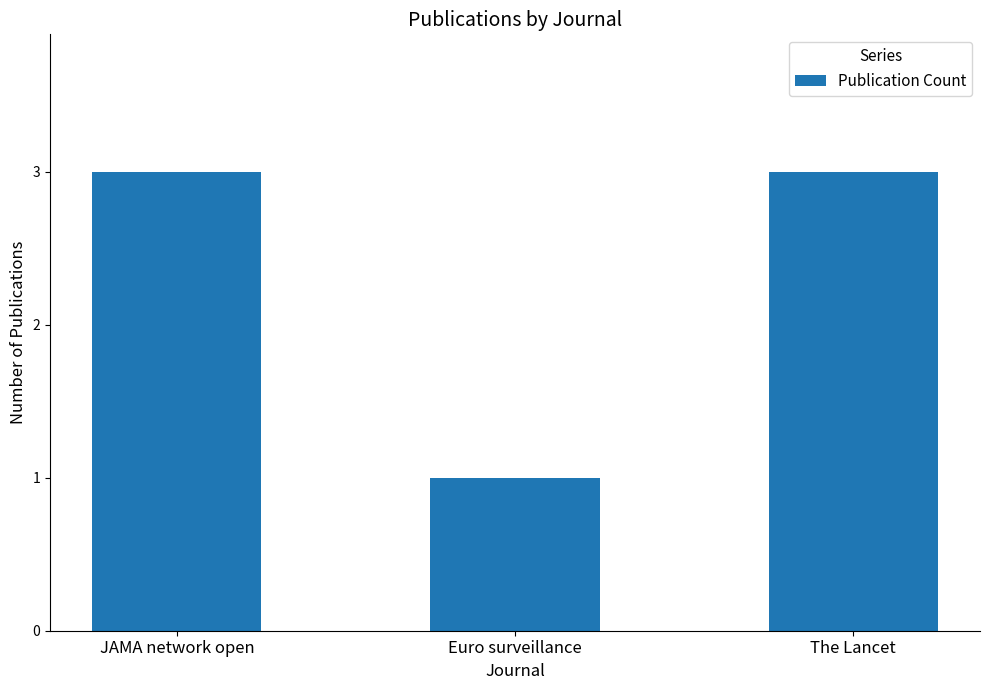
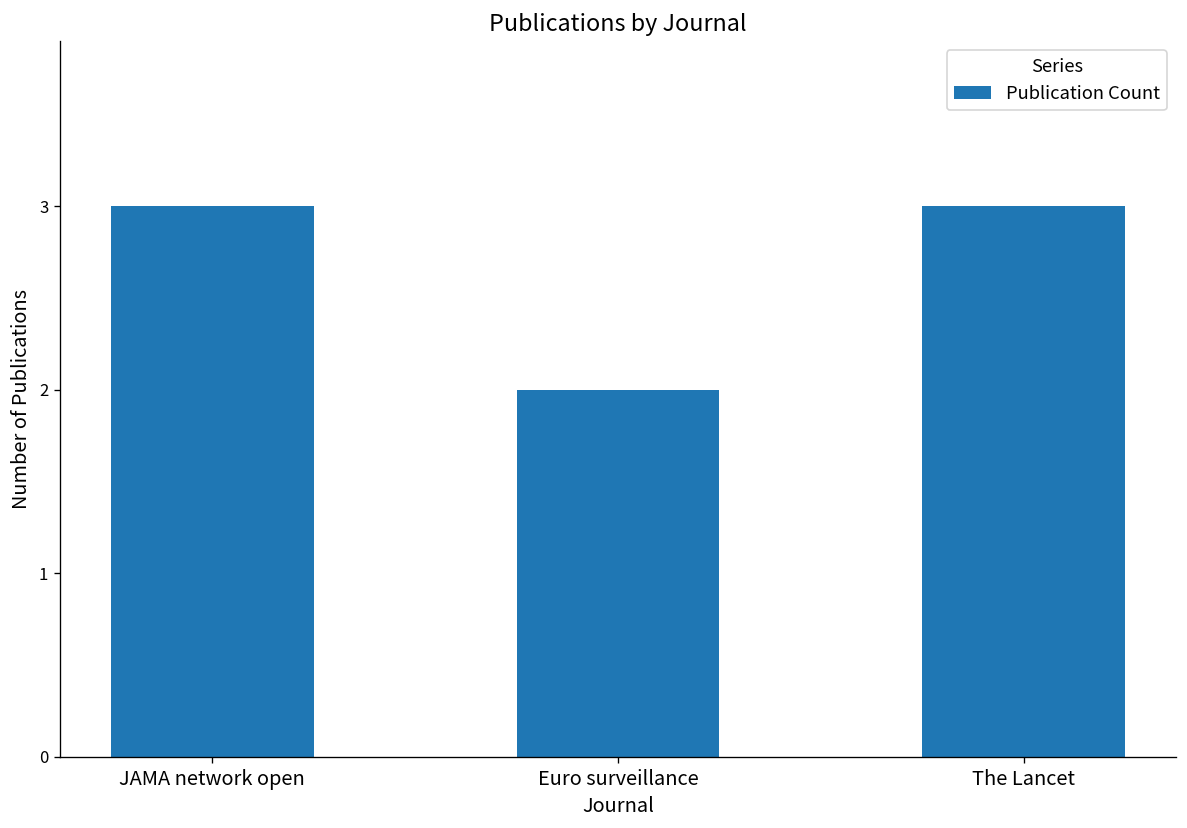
Euro surveillance: 1 -> 2
